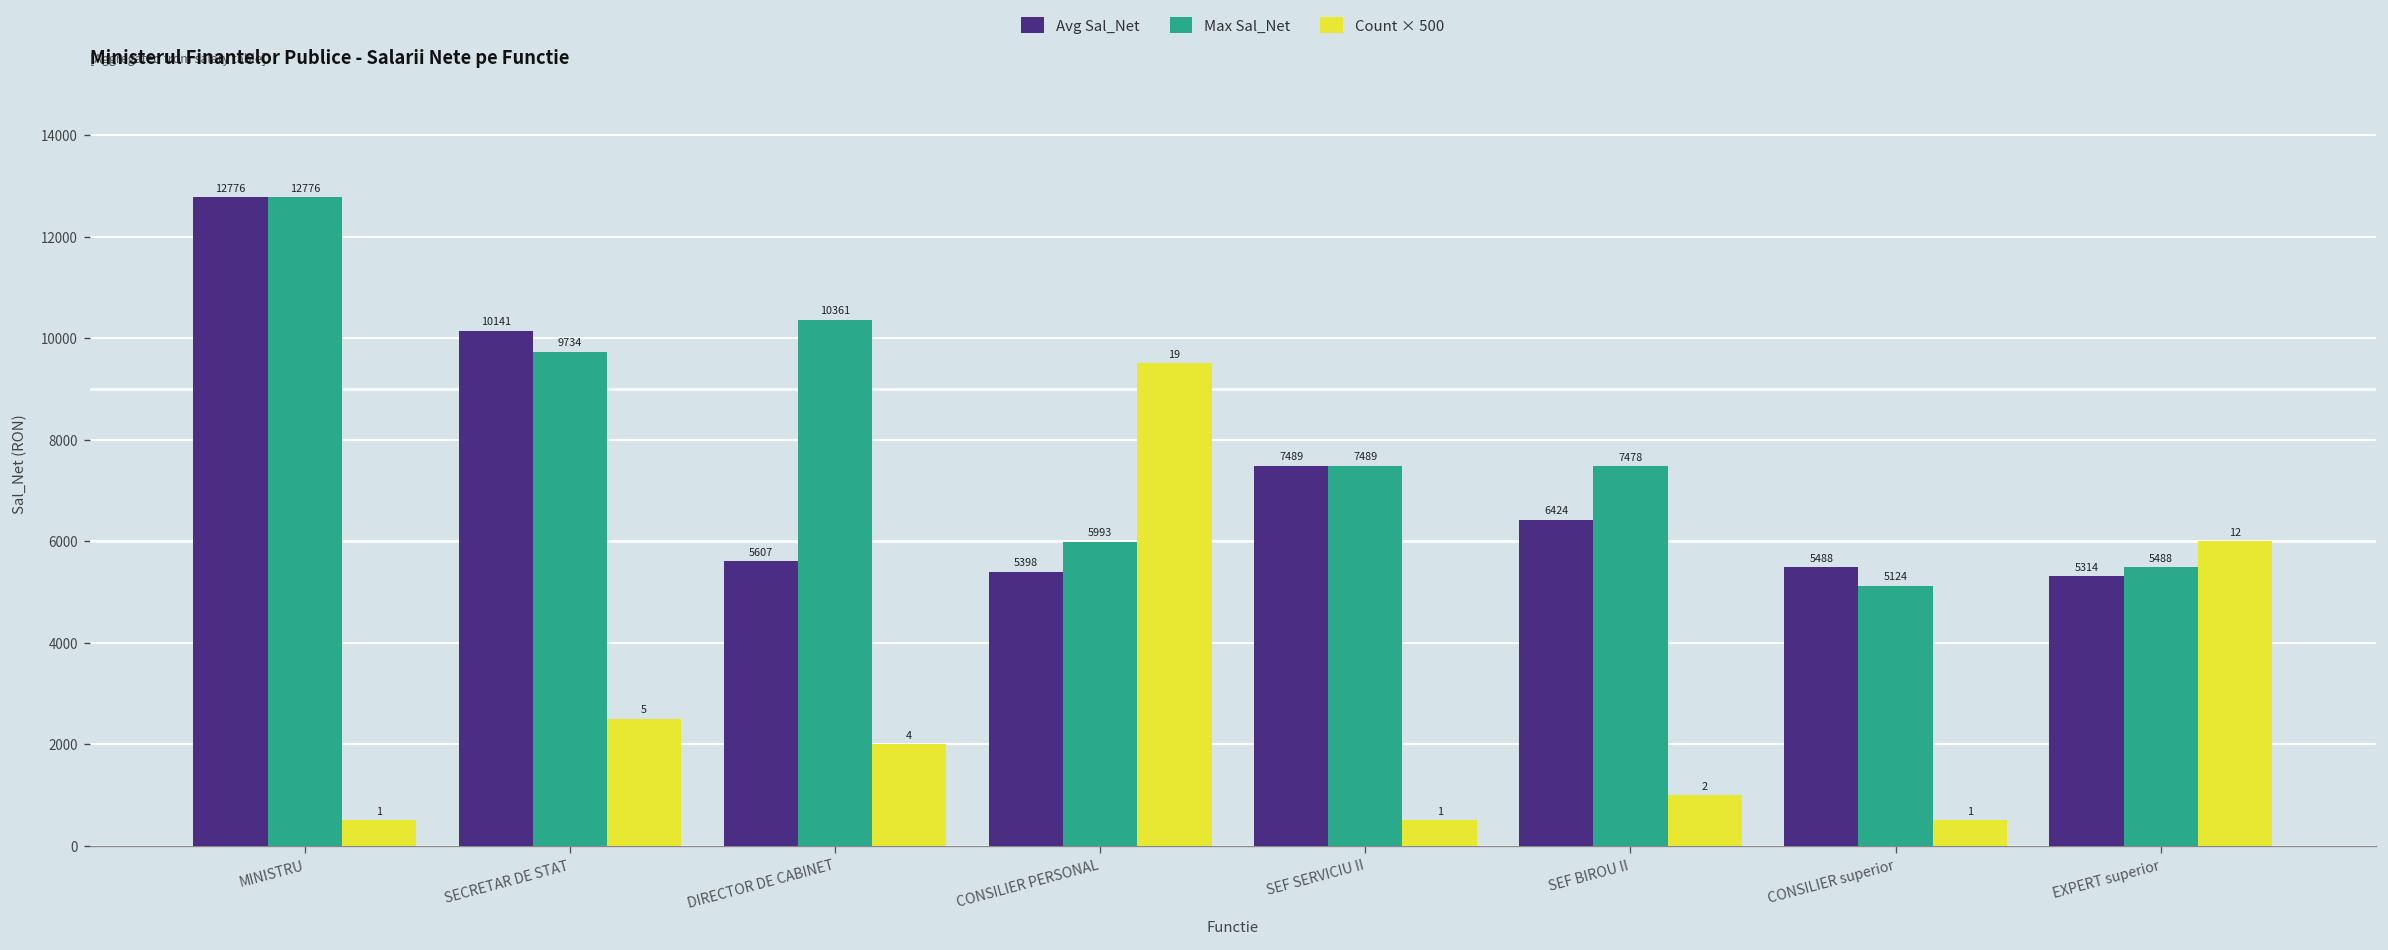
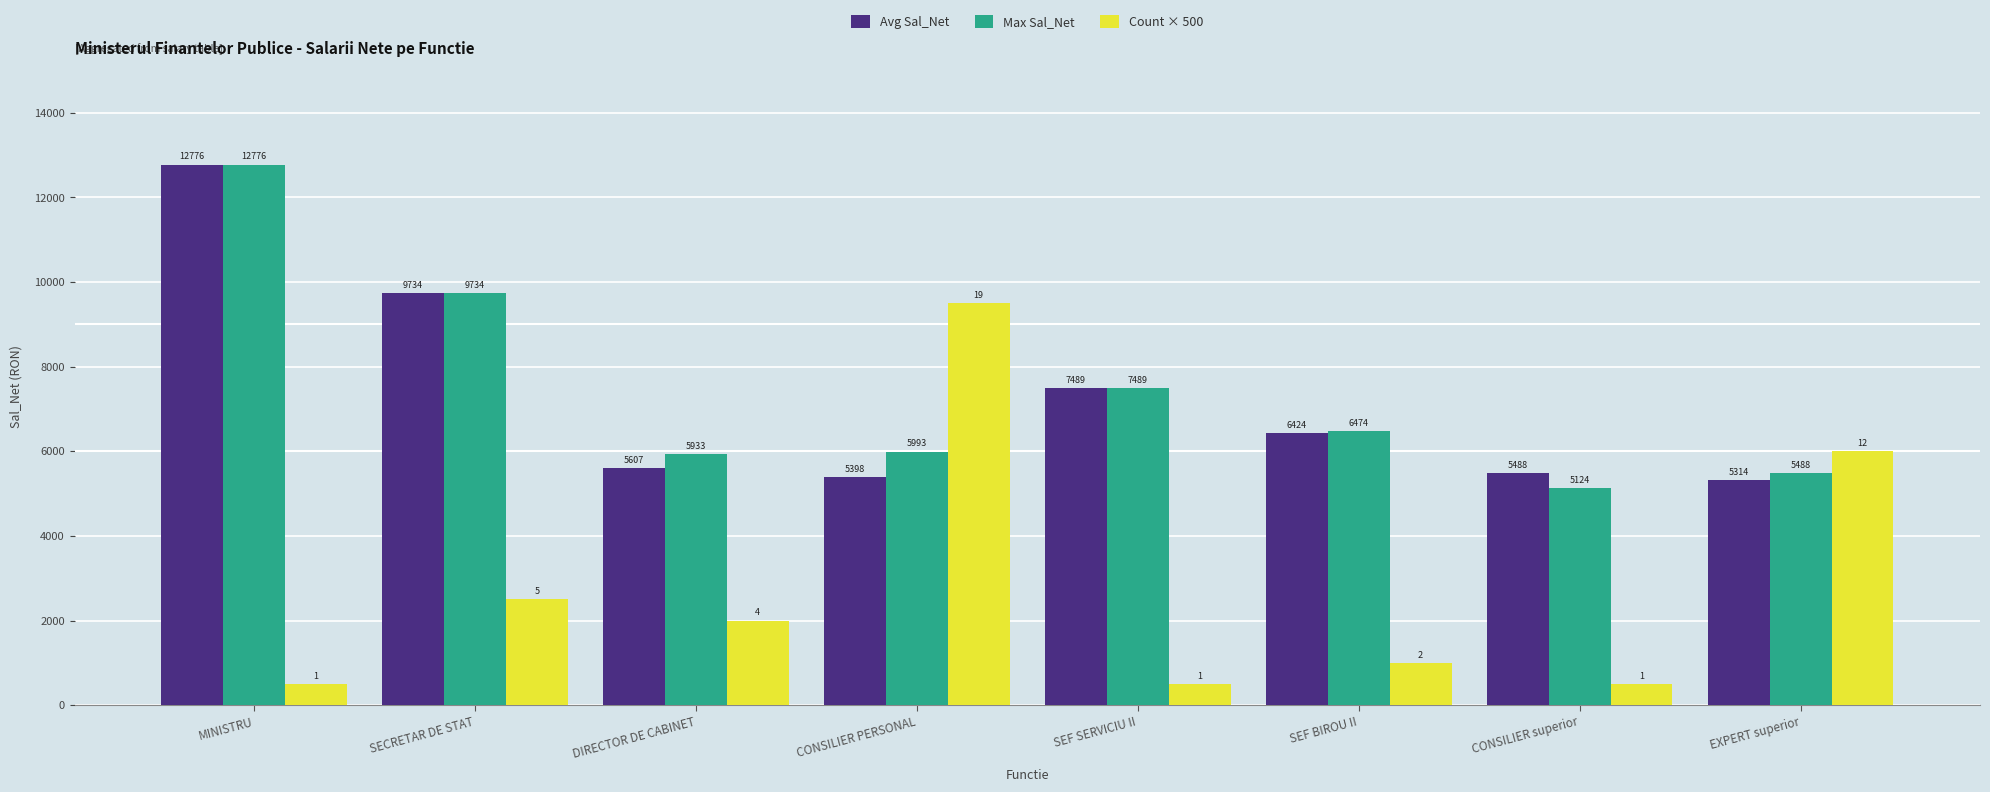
Avg Sal_Net, SECRETAR DE STAT: 10141 -> 9734
Max Sal_Net, DIRECTOR DE CABINET: 10361 -> 5933
Max Sal_Net, SEF BIROU II: 7478 -> 6474
